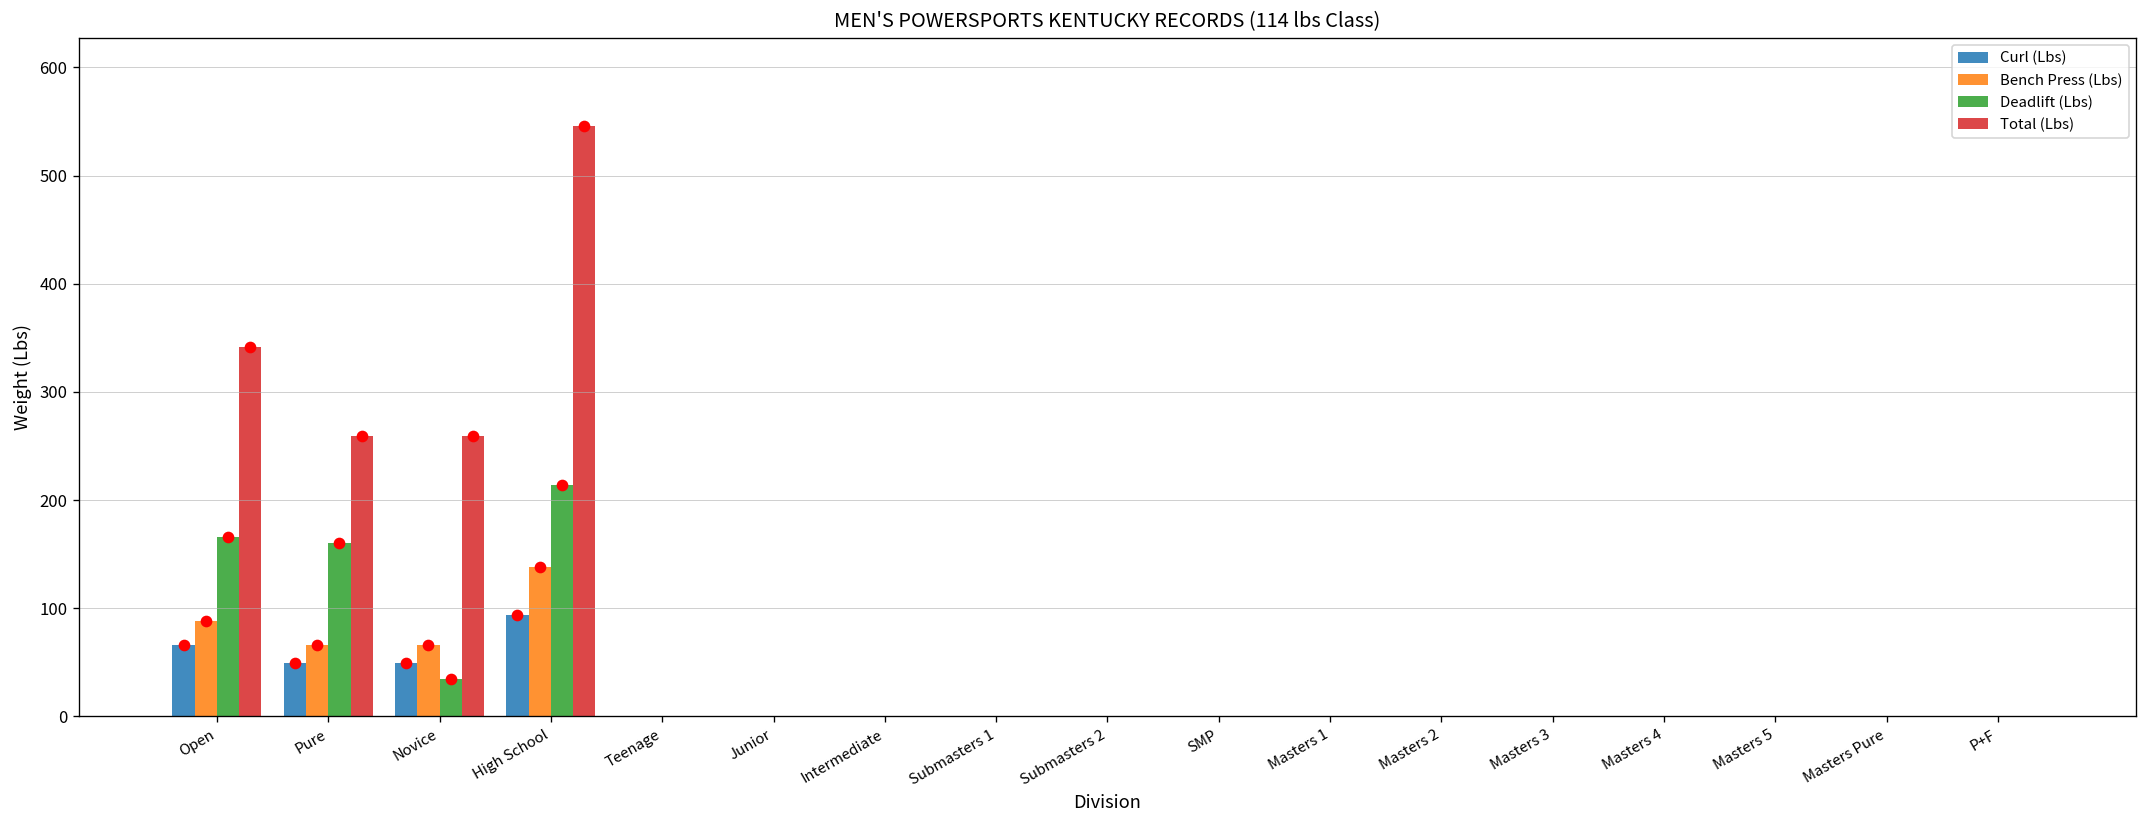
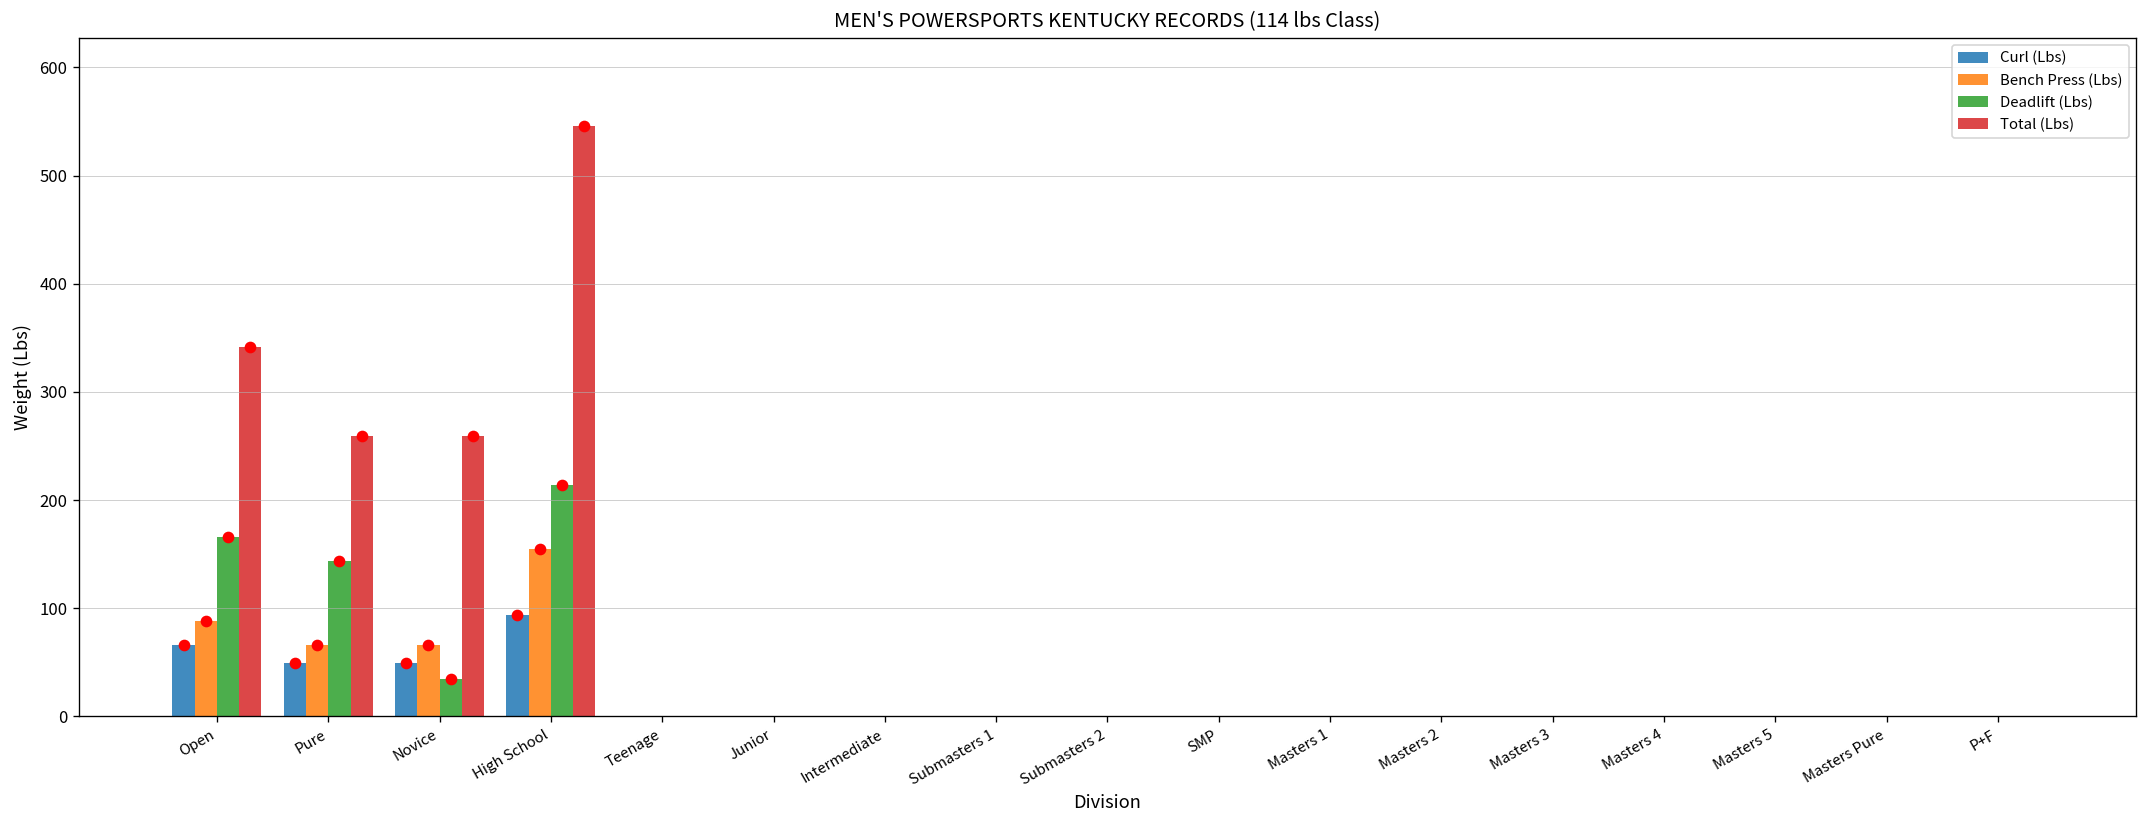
Deadlift (Lbs), Pure: 160 -> 140
Bench Press (Lbs), High School: 140 -> 150
